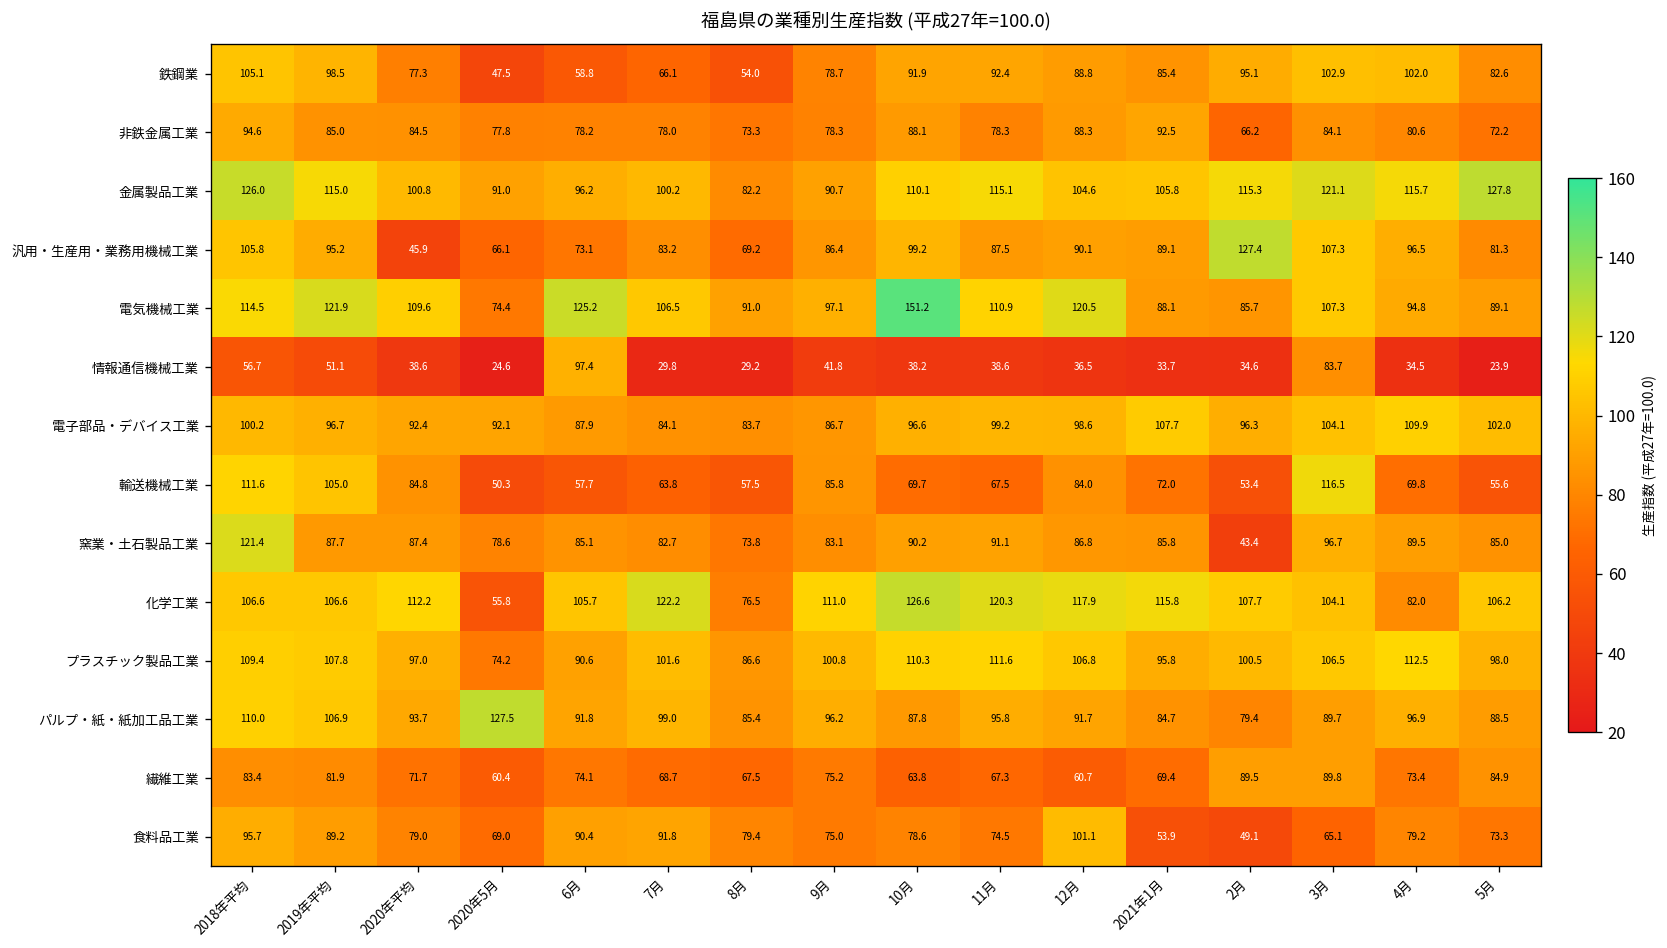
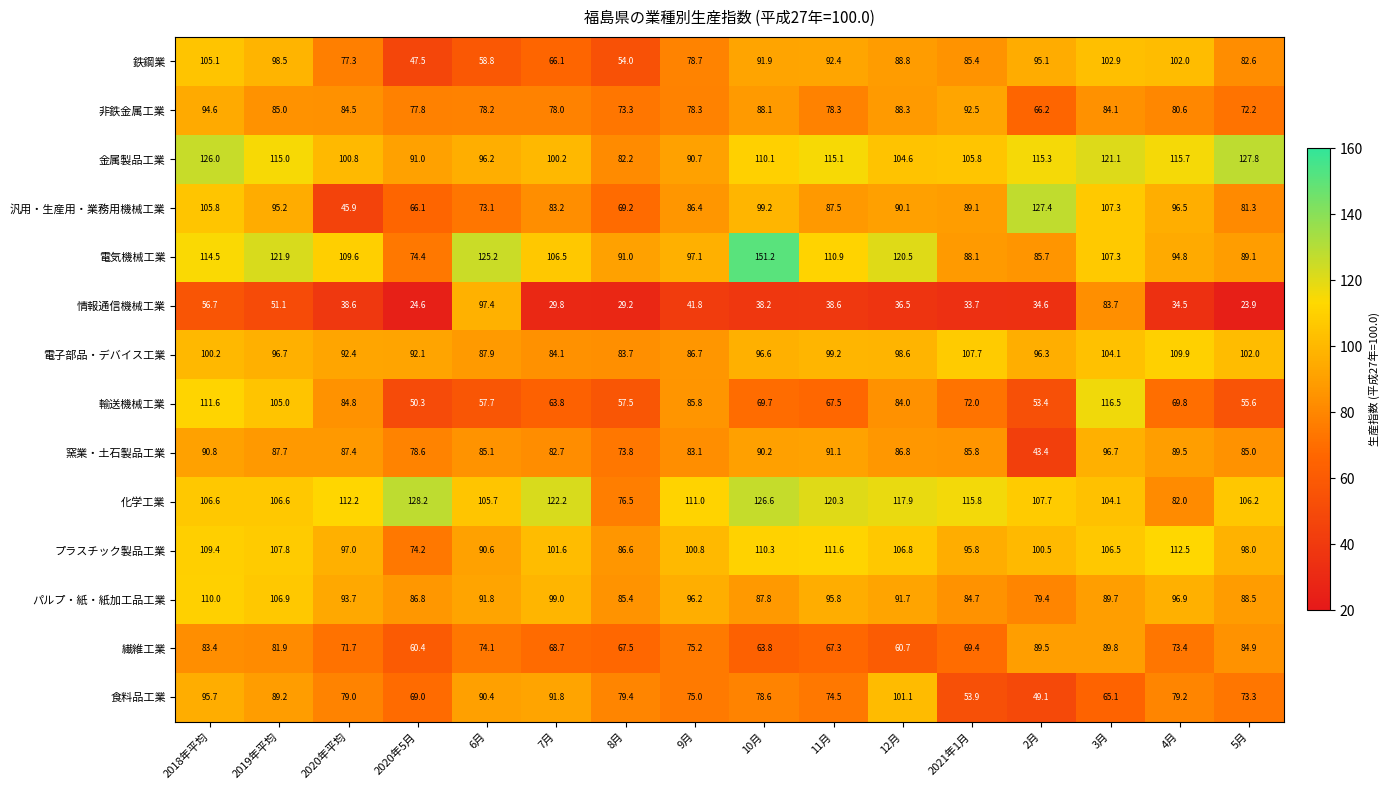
窯業・土石製品工業, 2018年平均: 121.4 -> 90.8
化学工業, 2020年5月: 55.8 -> 128.2
パルプ・紙・紙加工品工業, 2020年5月: 127.5 -> 86.8
